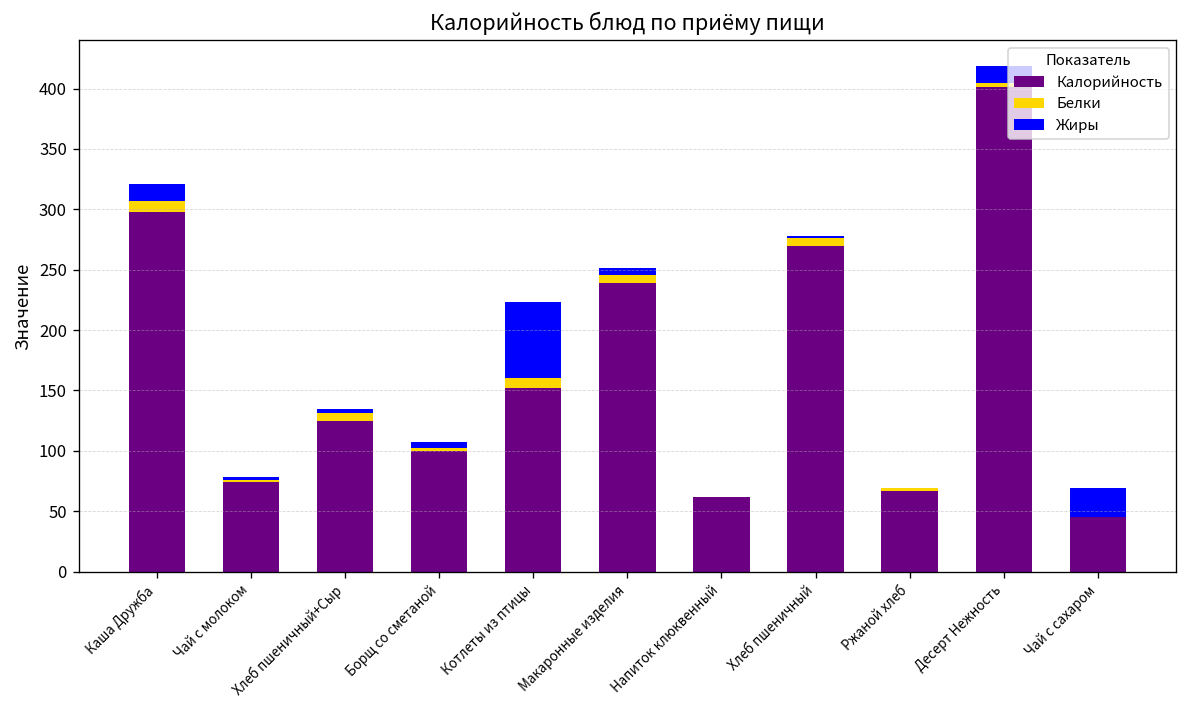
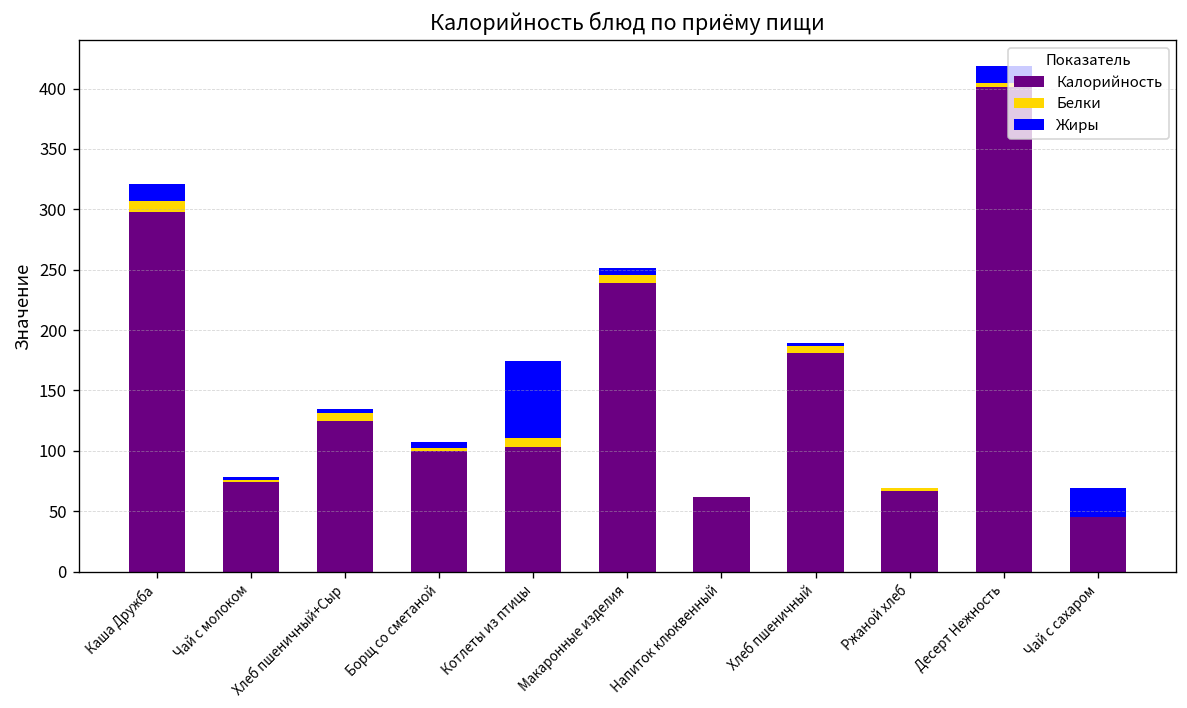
Калорийность, Котлеты из птицы: 152 -> 103
Калорийность, Хлеб пшеничный: 270 -> 181
